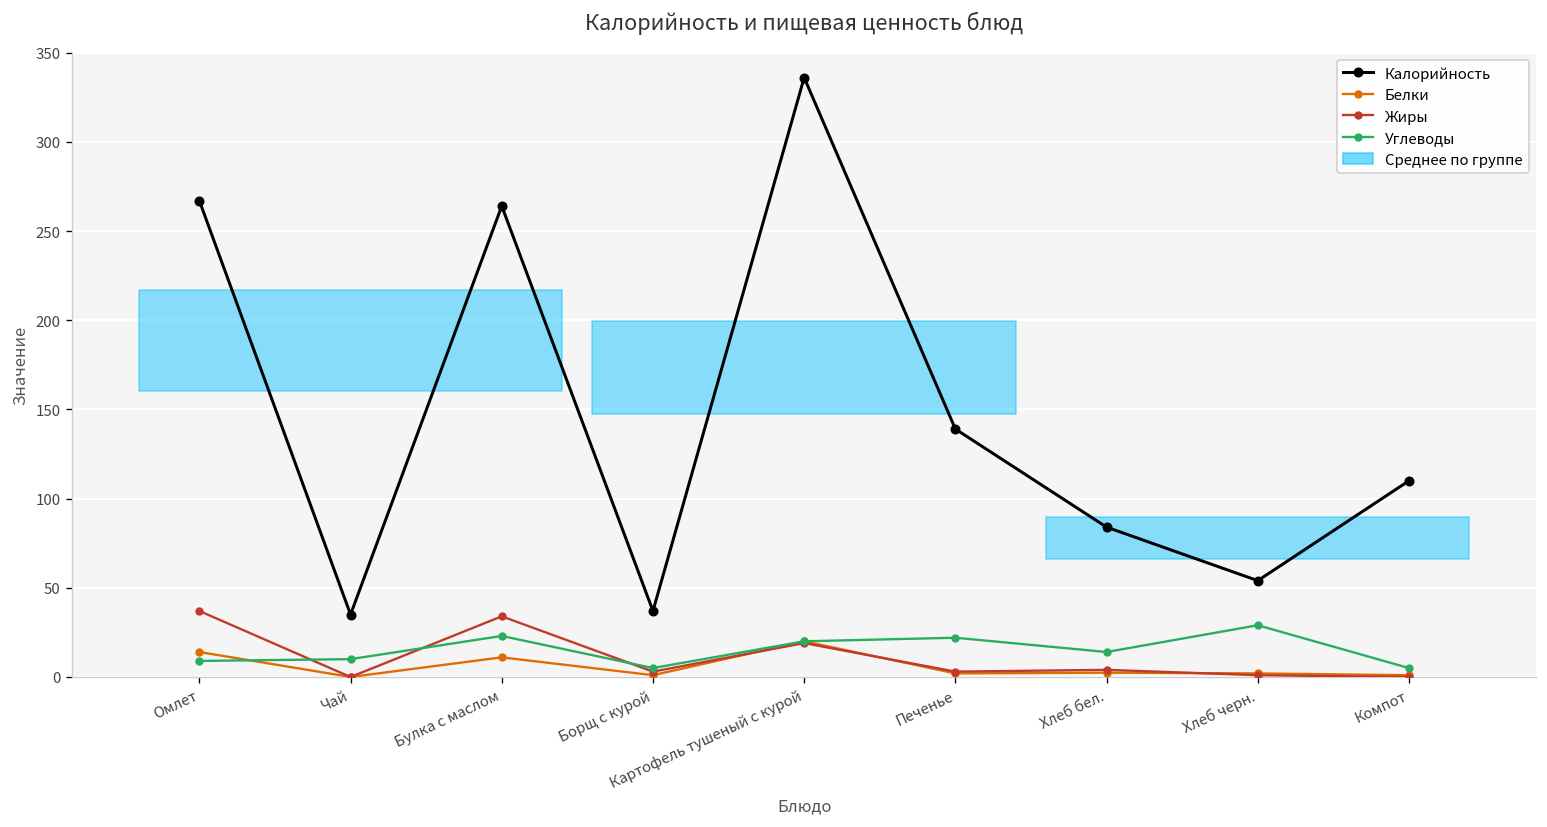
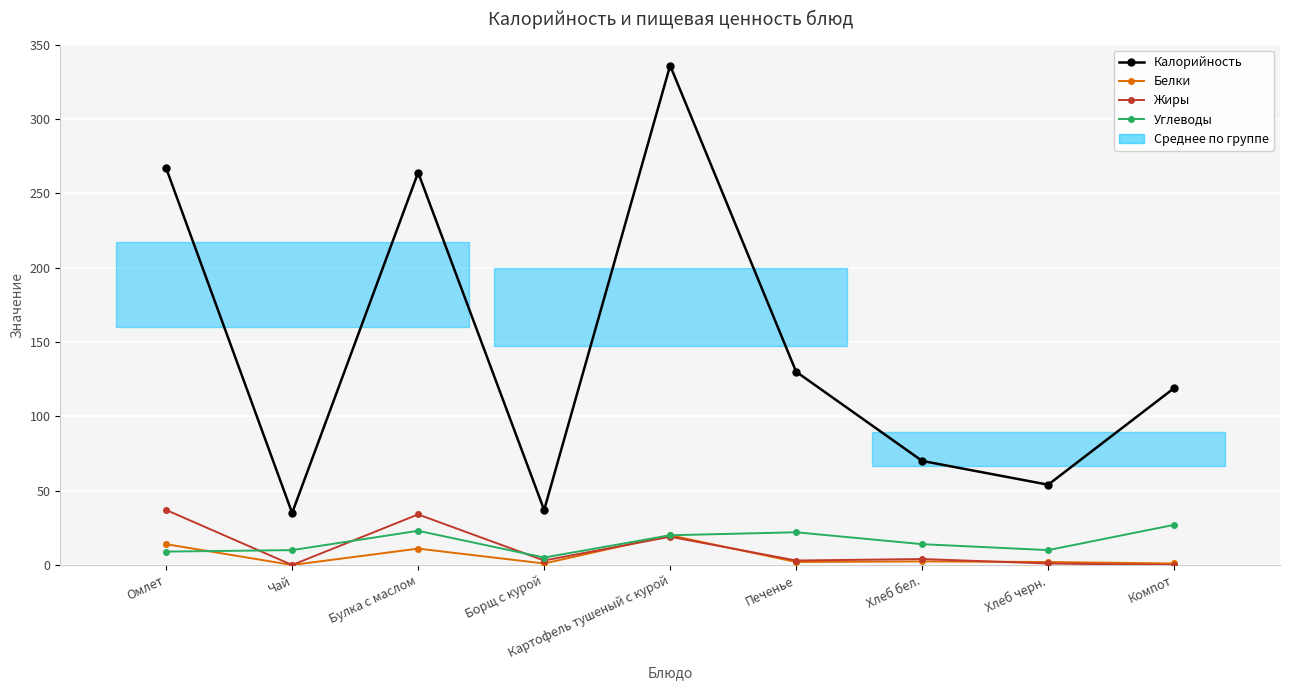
Калорийность, Печенье: 139 -> 130
Калорийность, Хлеб бел.: 84 -> 70
Углеводы, Хлеб черн.: 29 -> 10
Калорийность, Компот: 110 -> 119
Углеводы, Компот: 5 -> 27
